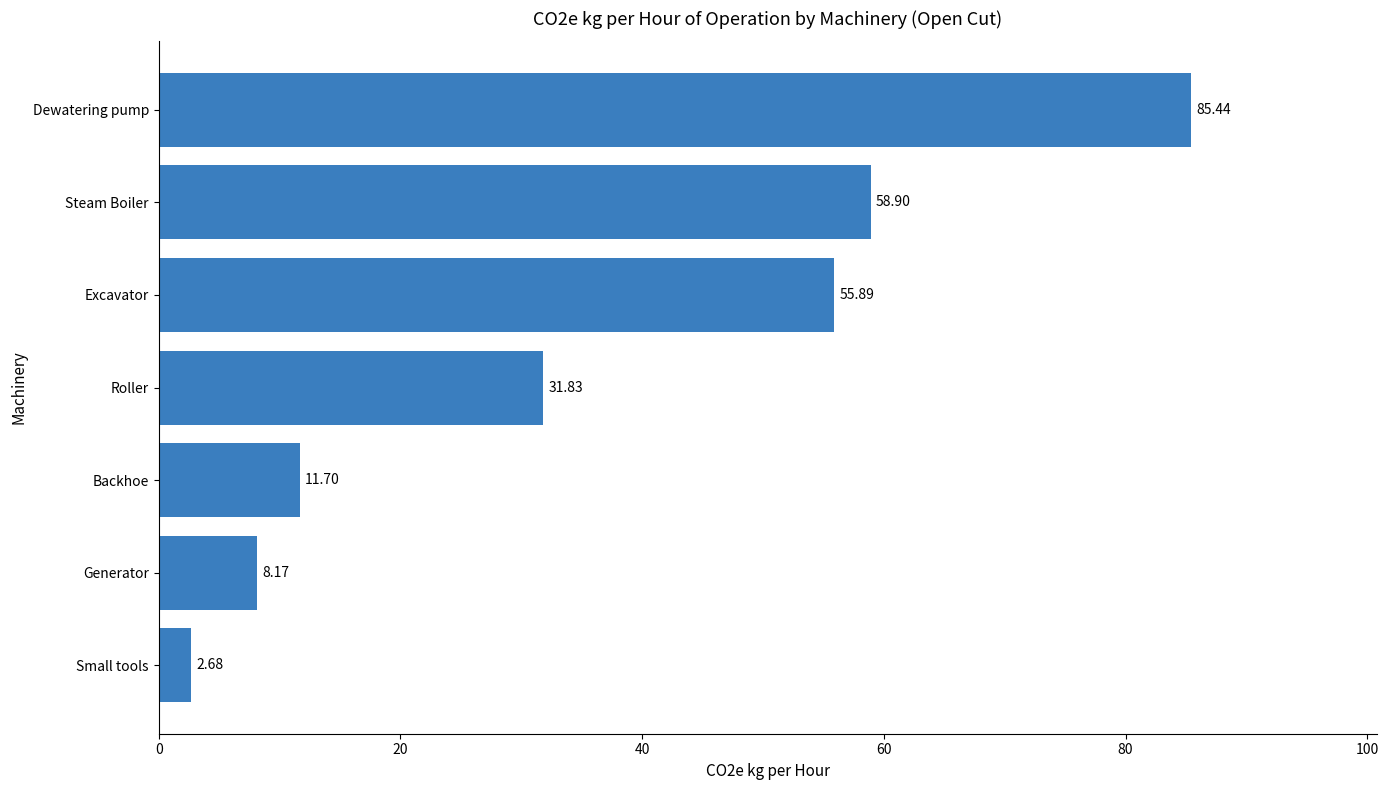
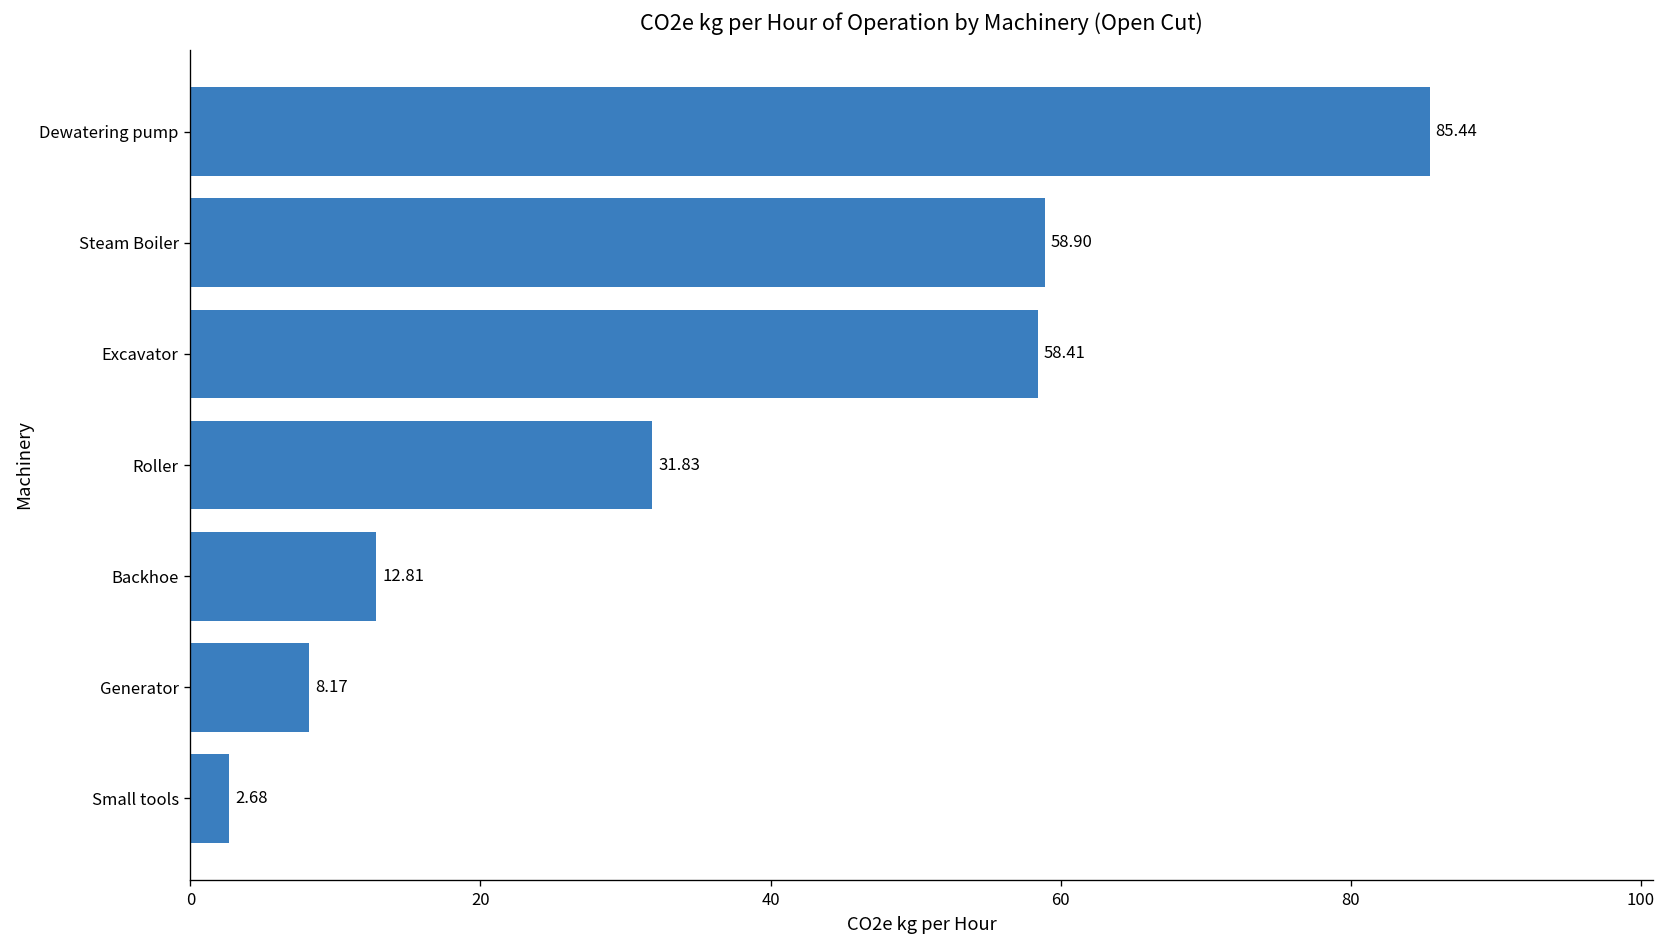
Excavator: 55.89 -> 58.41
Backhoe: 11.70 -> 12.81
